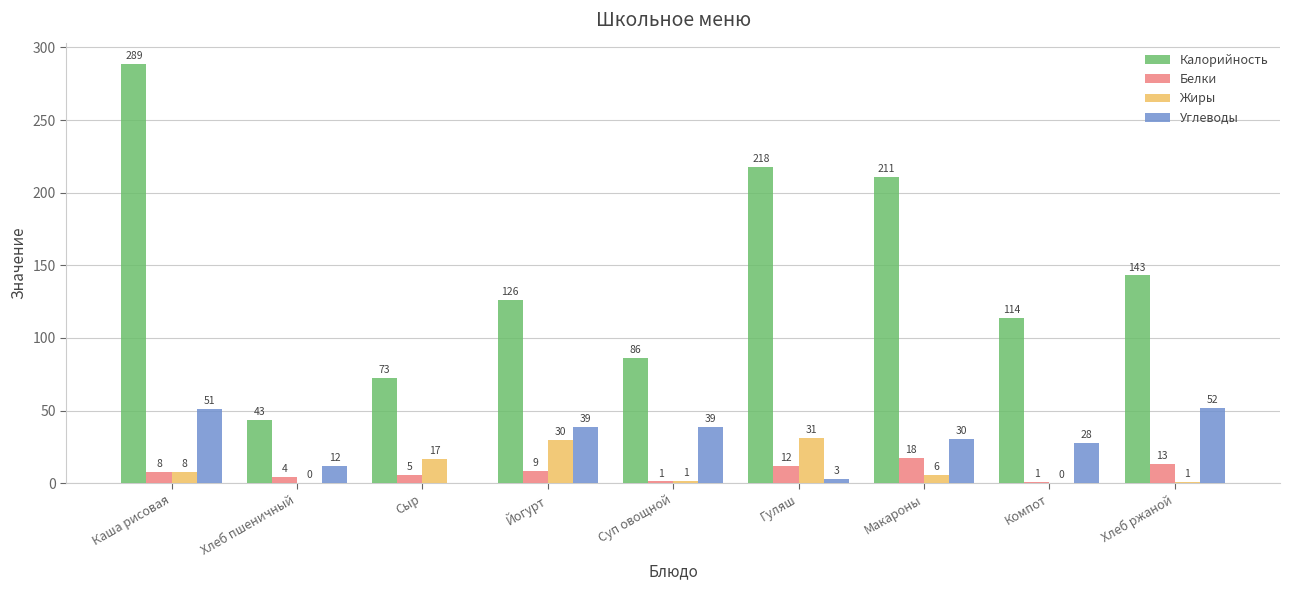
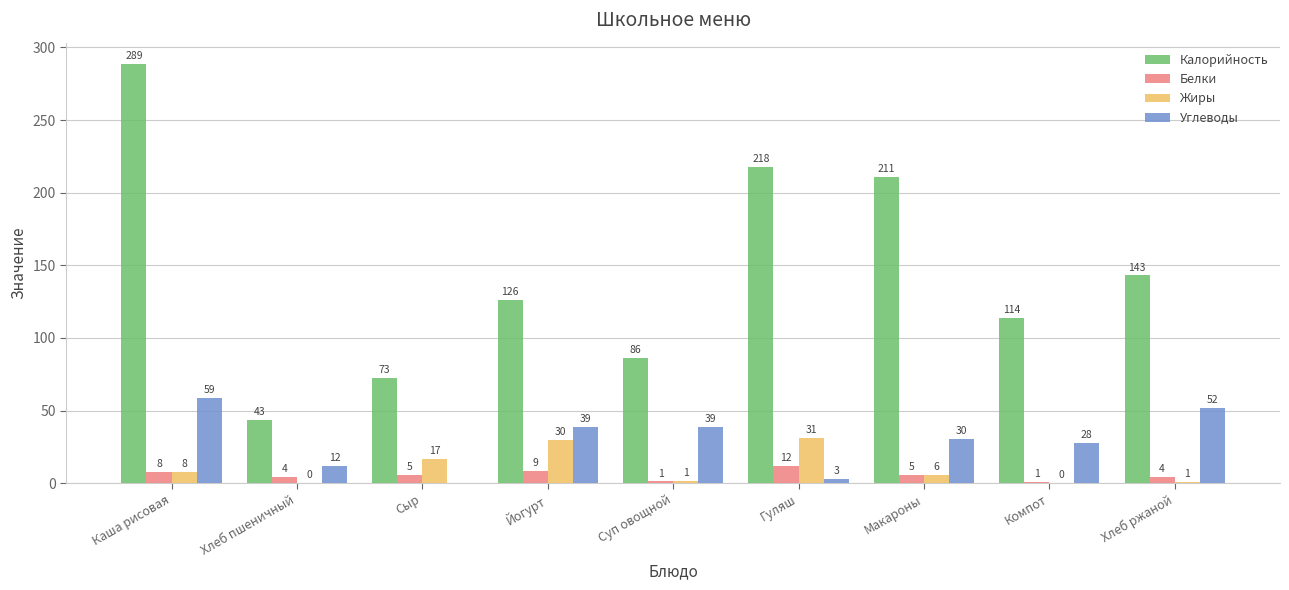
Углеводы, Каша рисовая: 51 -> 59
Белки, Макароны: 18 -> 5
Белки, Хлеб ржаной: 13 -> 4
